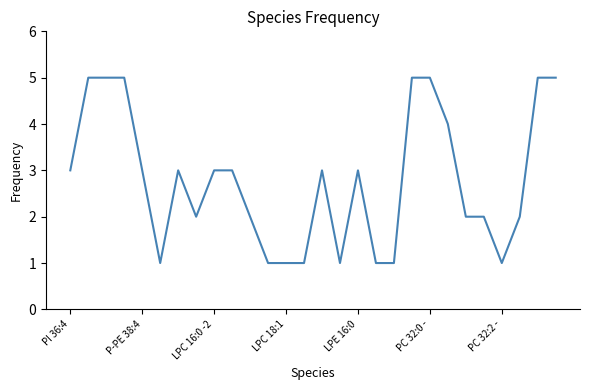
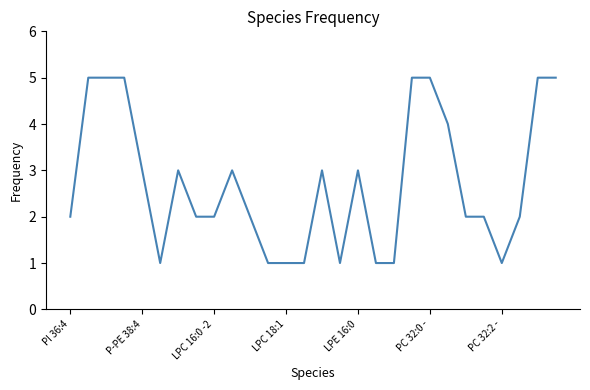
PI 36:4: 3 -> 2
LPC 16:0 -2: 3 -> 2
